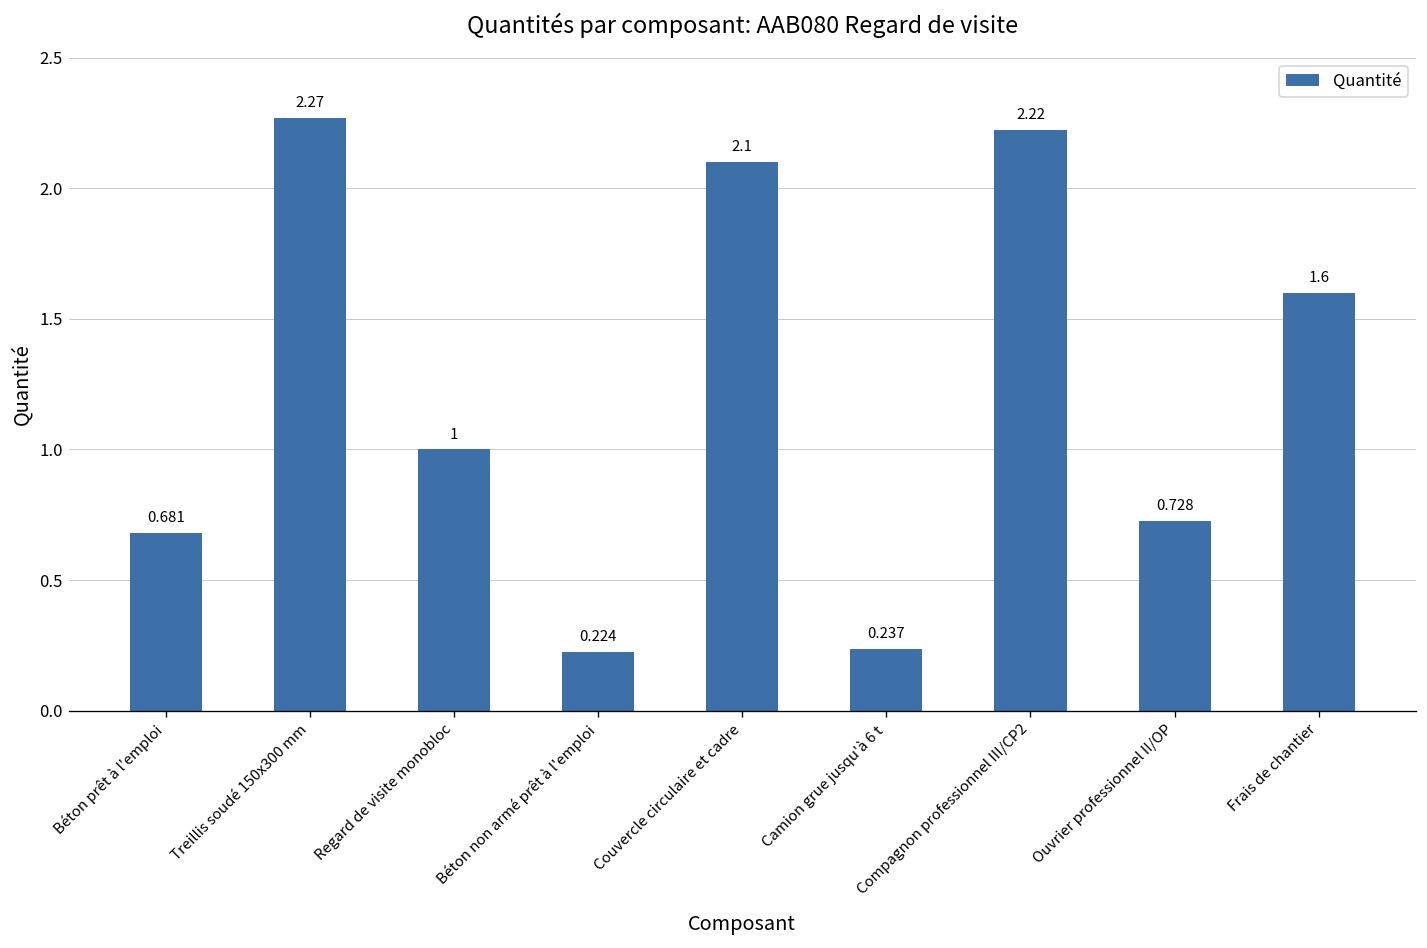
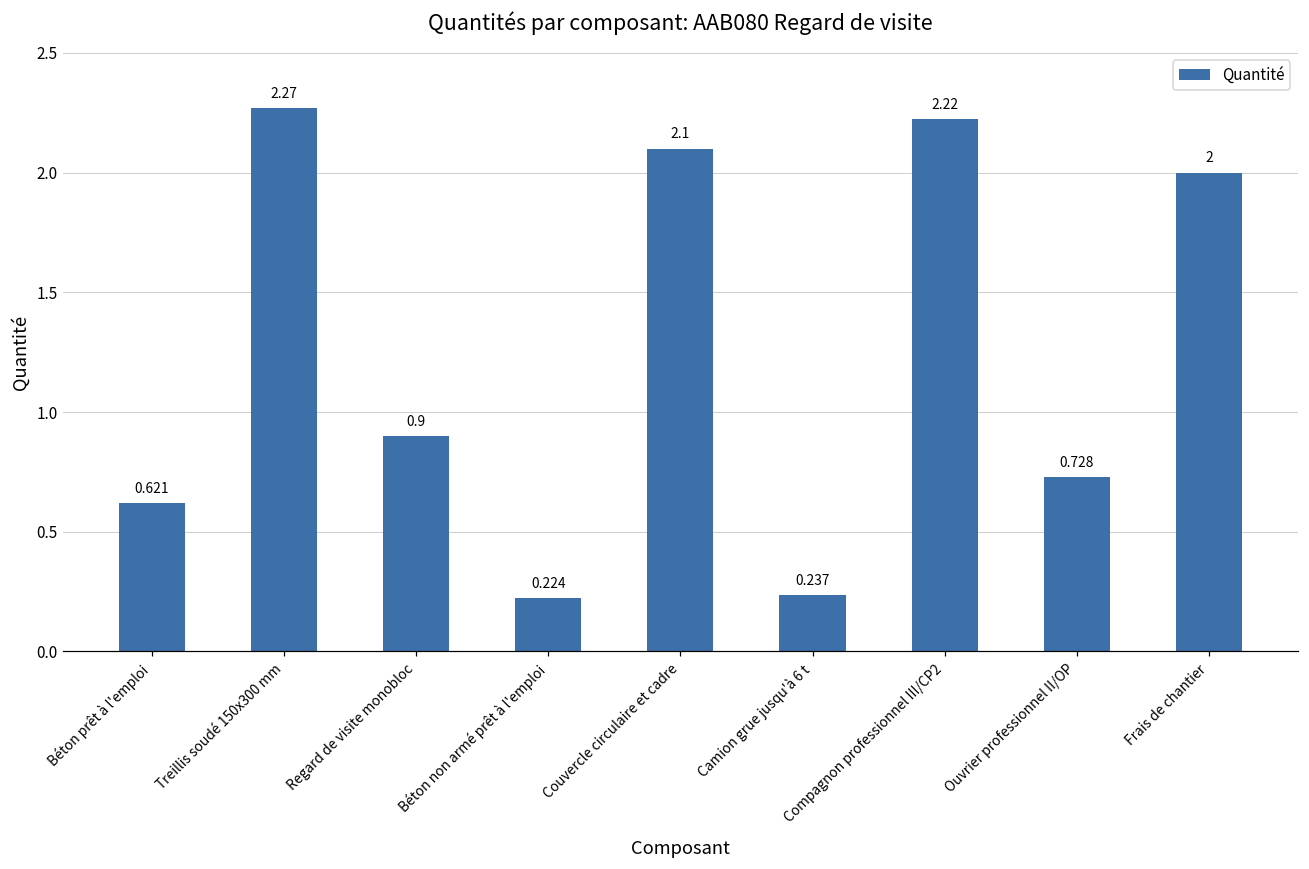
Béton prêt à l'emploi: 0.681 -> 0.621
Regard de visite monobloc: 1 -> 0.9
Frais de chantier: 1.6 -> 2
